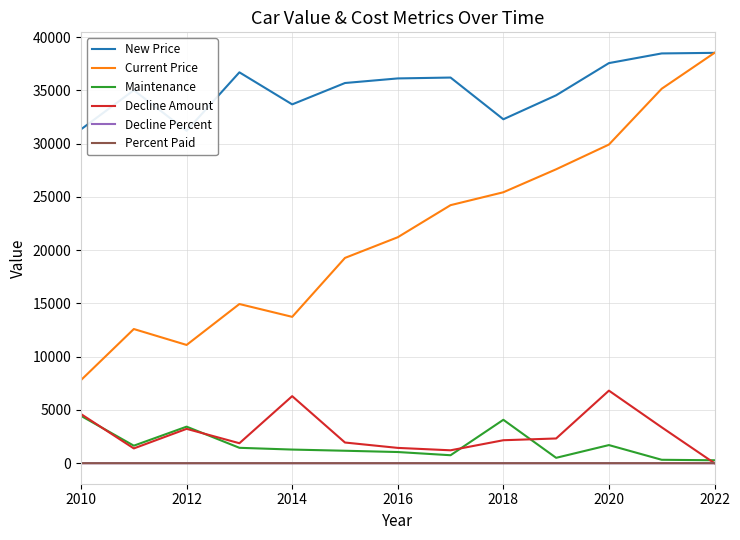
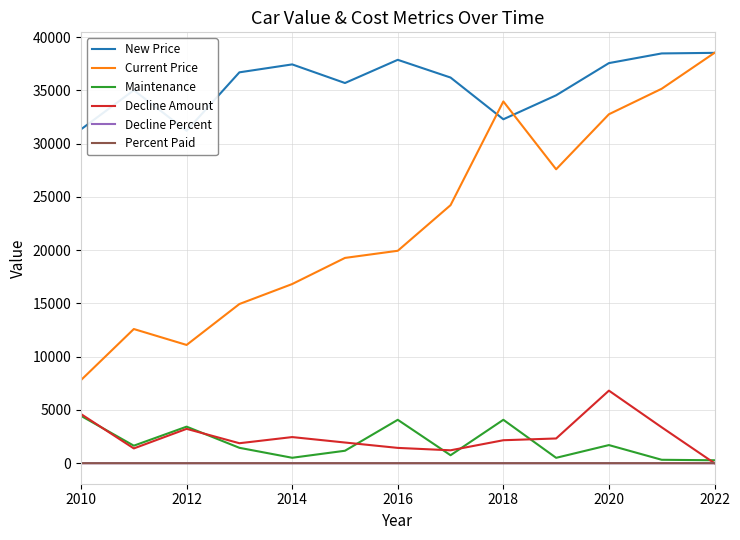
New Price, 2014: 33700 -> 37400
Current Price, 2014: 13700 -> 16800
Maintenance, 2014: 1300 -> 500
Decline Amount, 2014: 6300 -> 2500
New Price, 2016: 36100 -> 37900
Current Price, 2016: 21200 -> 19900
Maintenance, 2016: 1000 -> 4100
Current Price, 2018: 25400 -> 34000
Current Price, 2020: 29900 -> 32800
